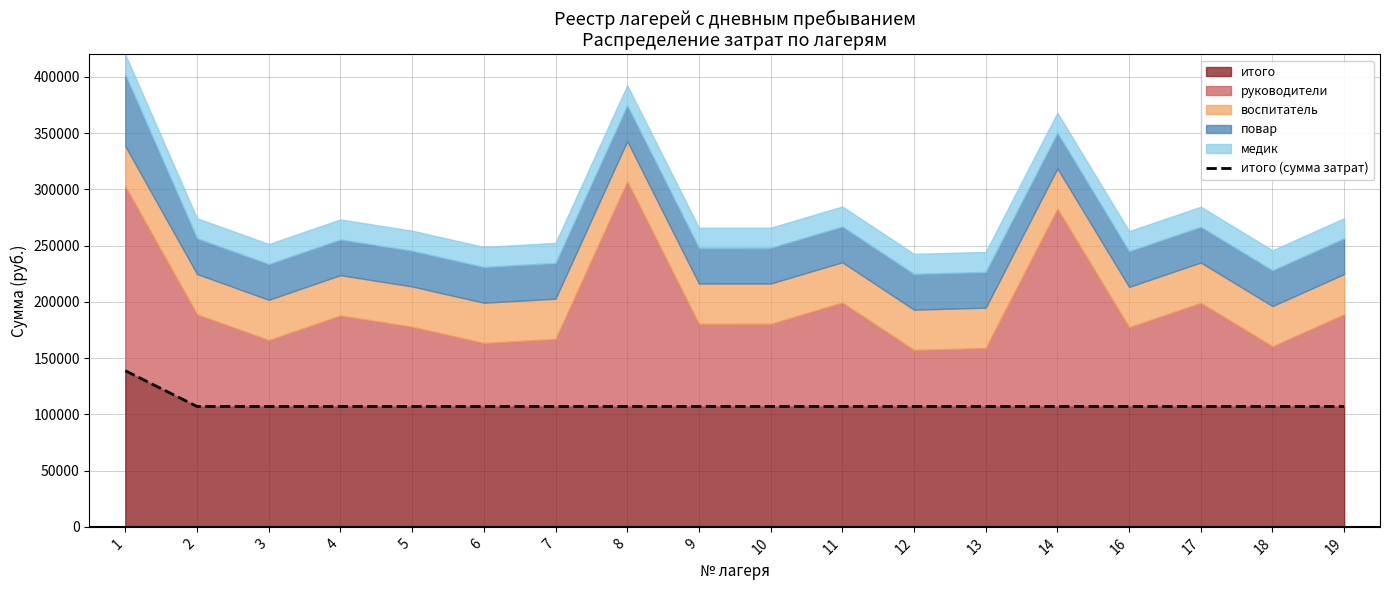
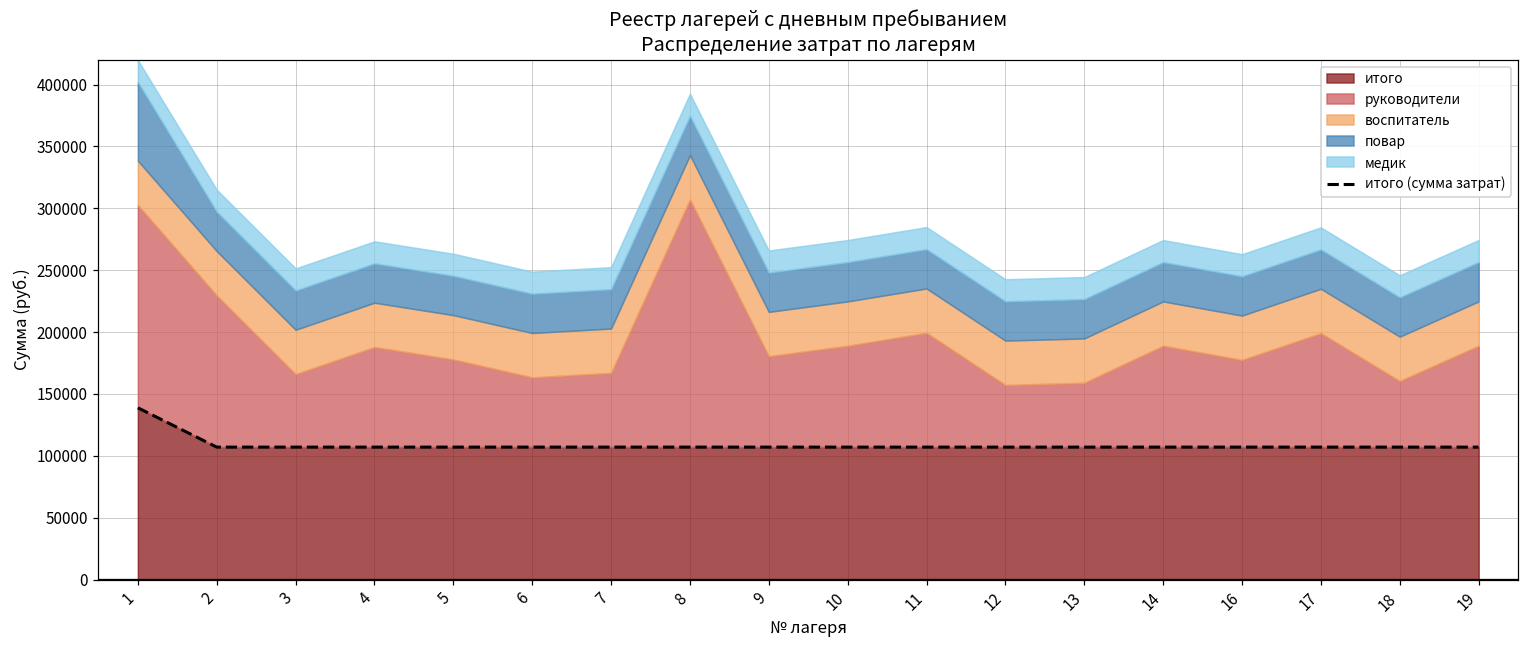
руководители, 2: 82000 -> 123000
руководители, 10: 73000 -> 82000
руководители, 14: 176000 -> 82000
